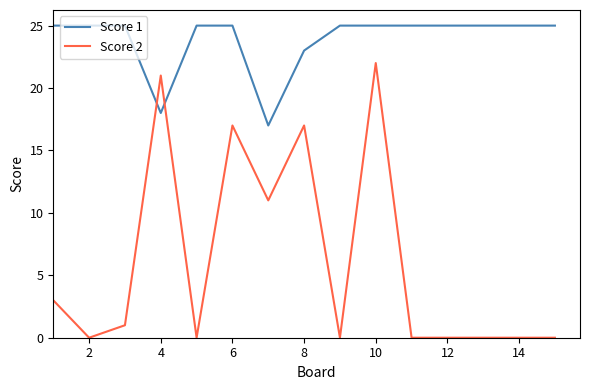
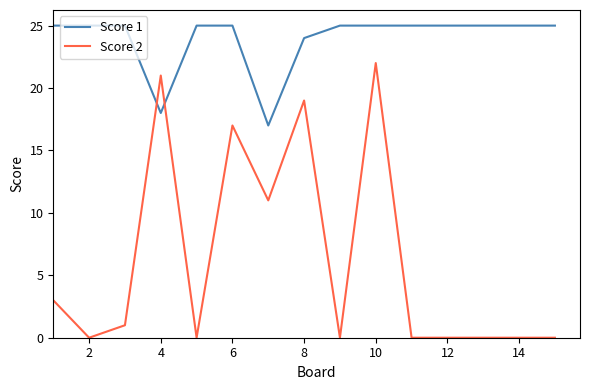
Score 1, 8: 23 -> 24
Score 2, 8: 17 -> 19
